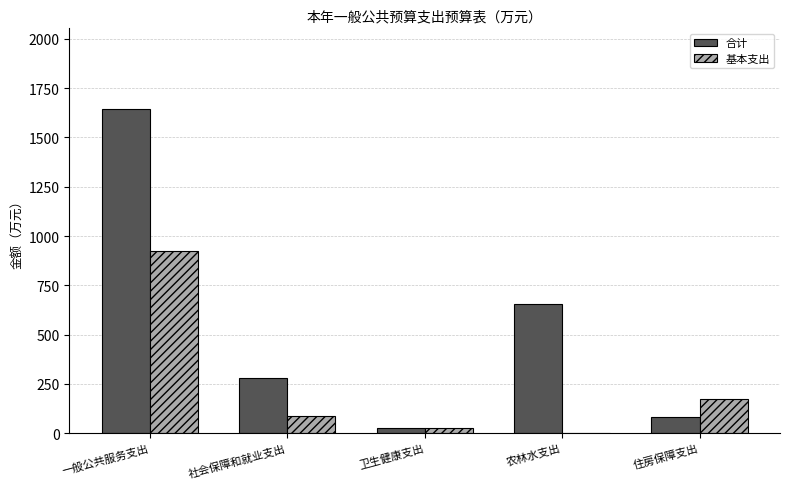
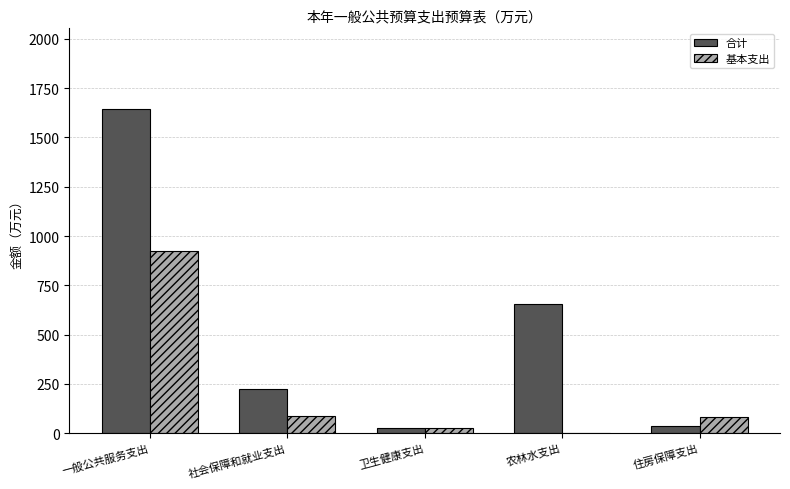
合计, 社会保障和就业支出: 280 -> 230
合计, 住房保障支出: 80 -> 40
基本支出, 住房保障支出: 170 -> 80
